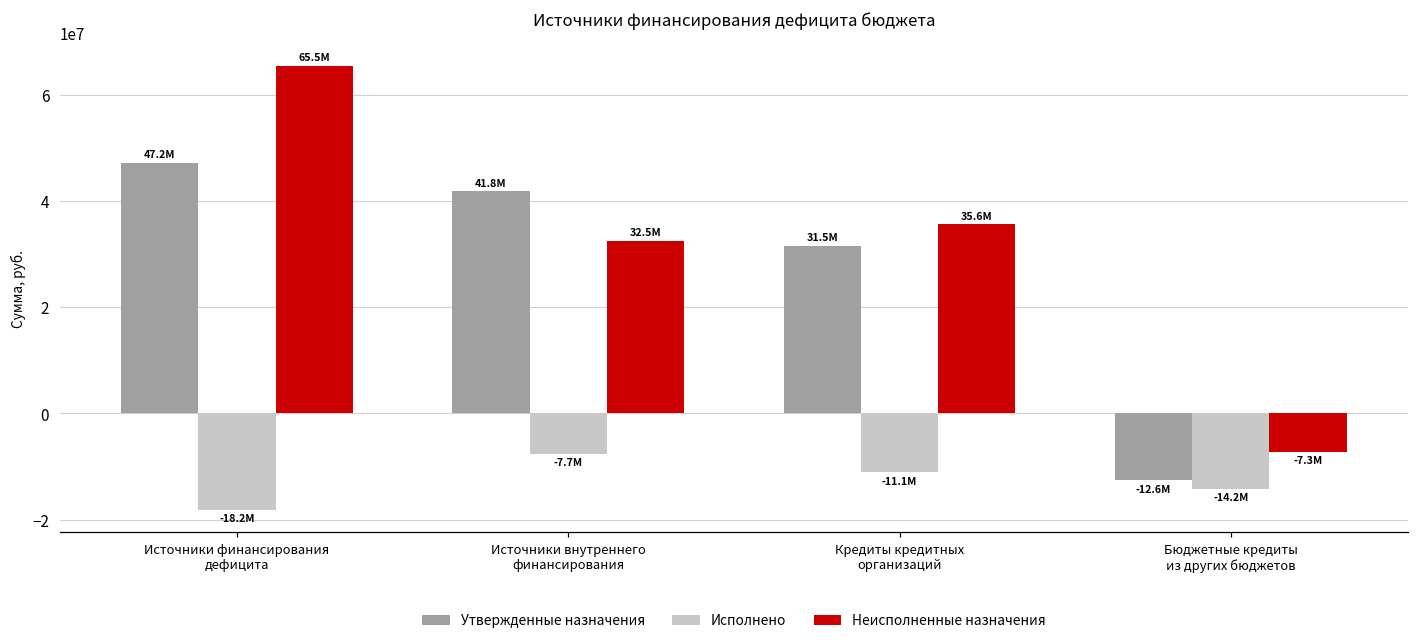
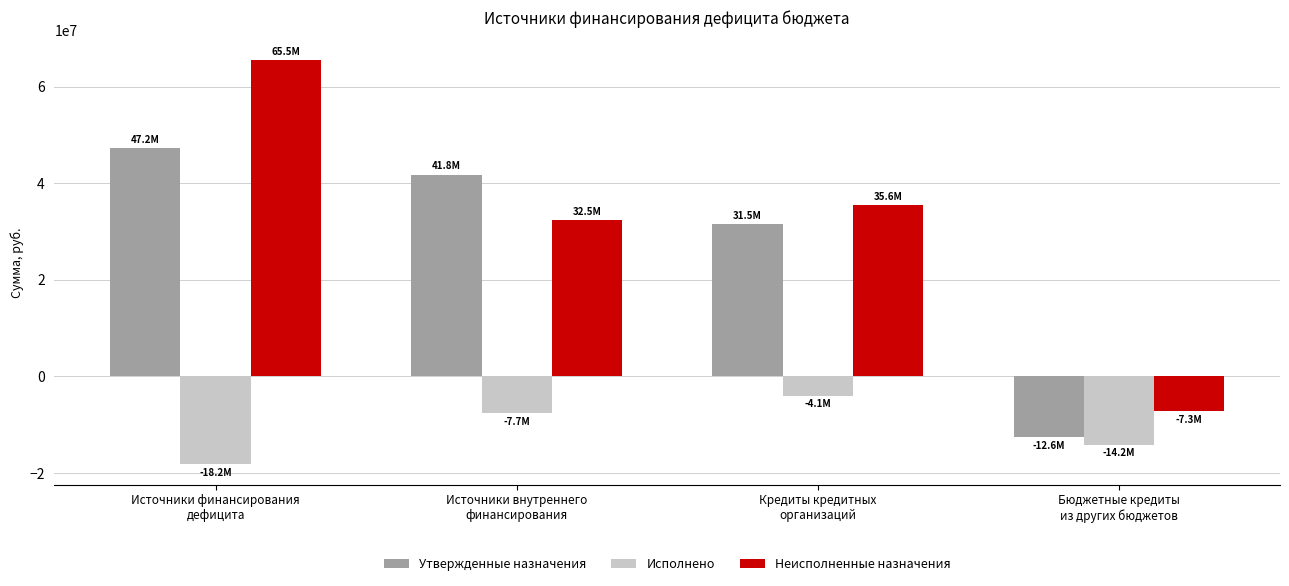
Исполнено, Кредиты кредитных организаций: -11.1M -> -4.1M
